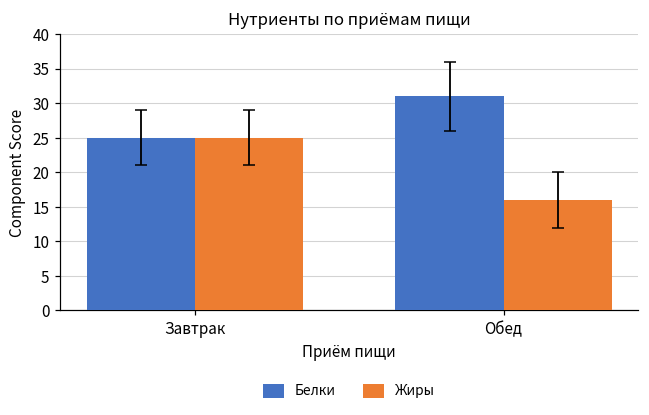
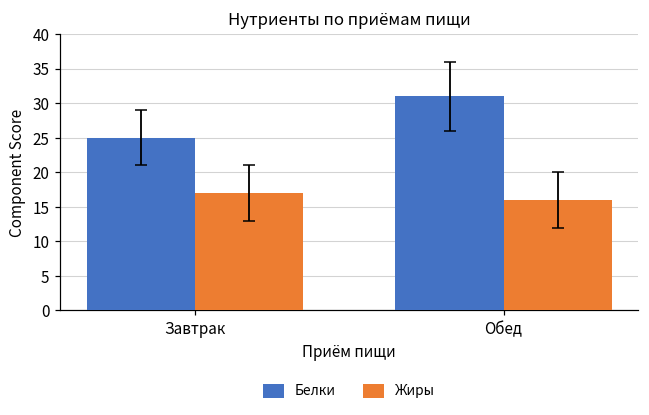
Жиры, Завтрак: 25 -> 17
